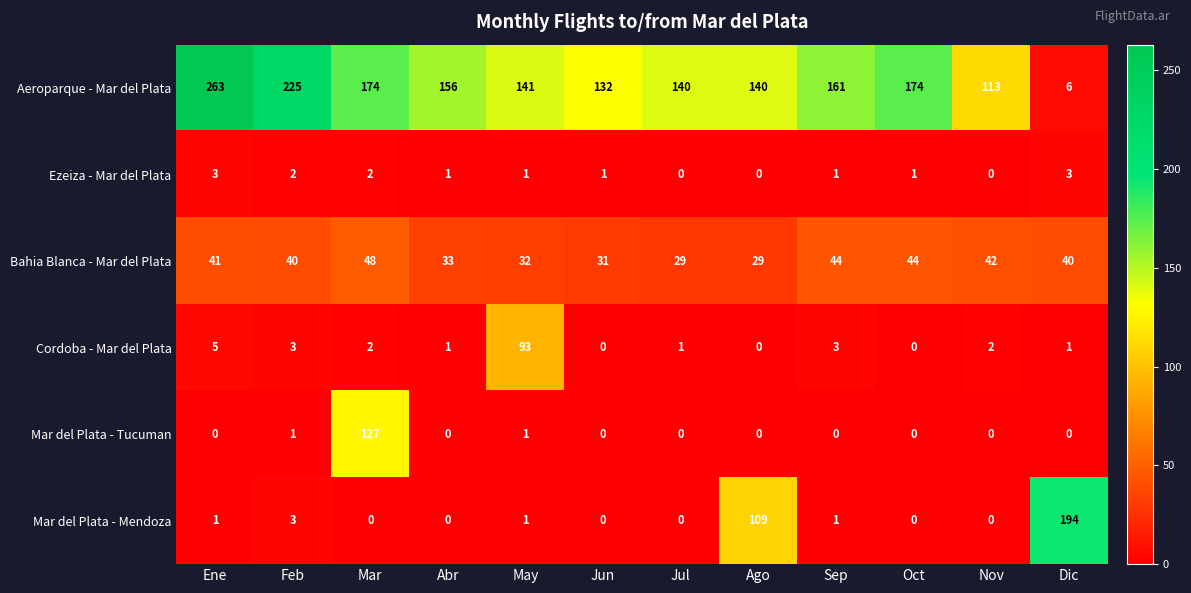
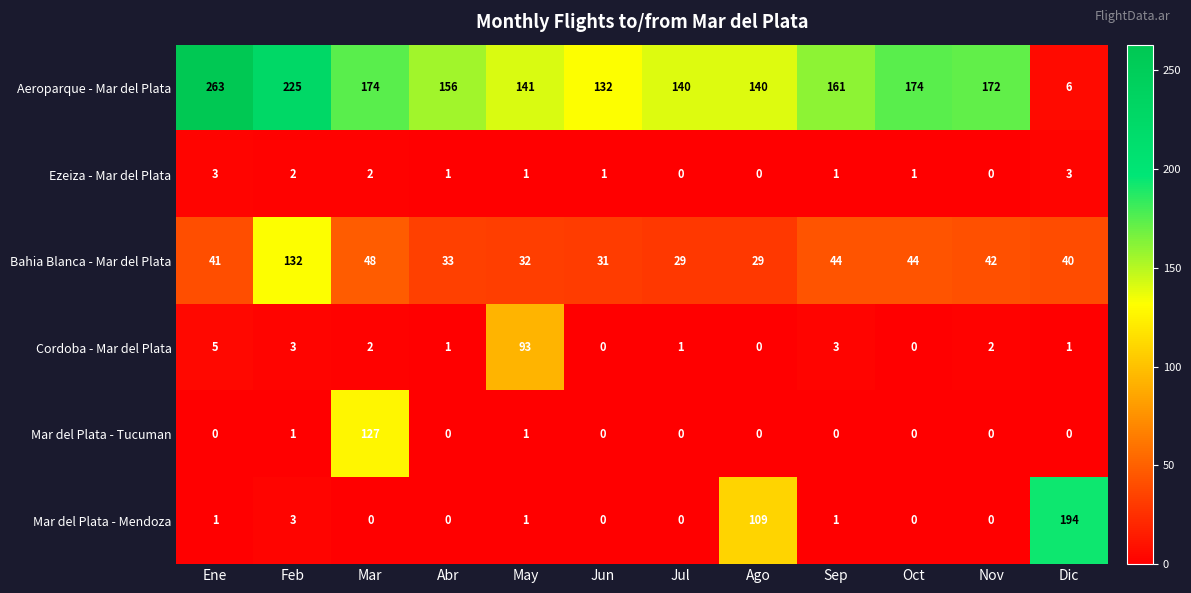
Aeroparque - Mar del Plata, Nov: 113 -> 172
Bahia Blanca - Mar del Plata, Feb: 40 -> 132
